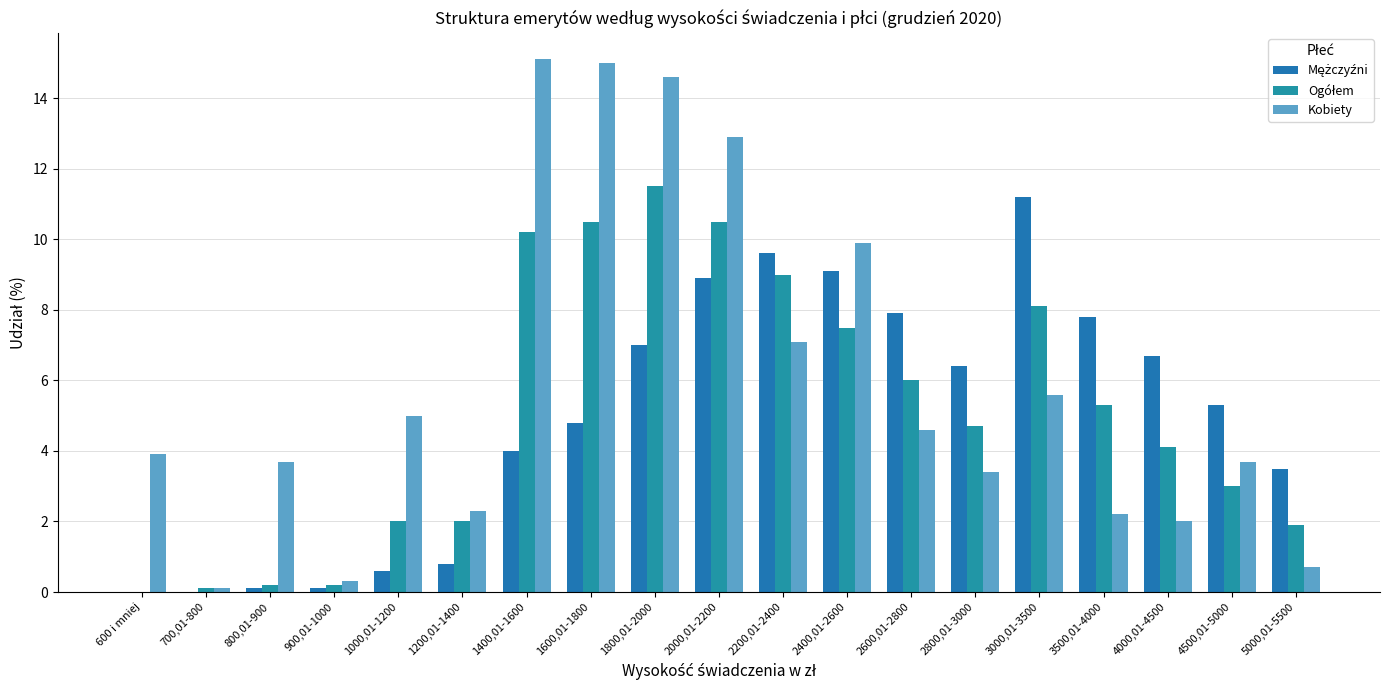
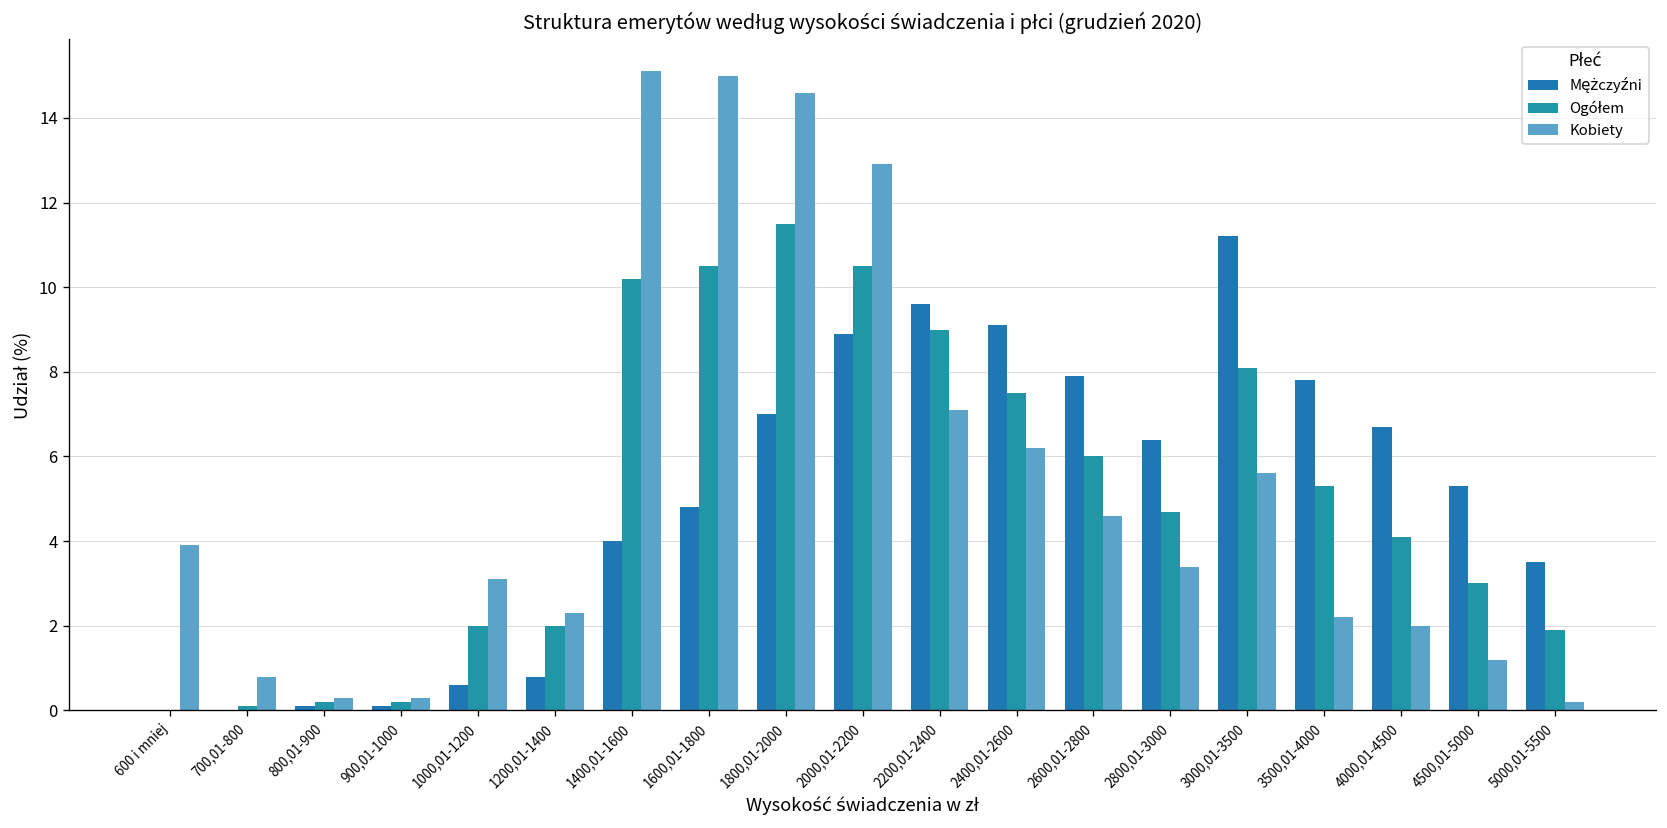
Kobiety, 700,01-800: 0.1 -> 0.8
Kobiety, 800,01-900: 3.7 -> 0.3
Kobiety, 1000,01-1200: 5.0 -> 3.1
Kobiety, 2400,01-2600: 9.9 -> 6.2
Kobiety, 4500,01-5000: 3.7 -> 1.2
Kobiety, 5000,01-5500: 0.7 -> 0.2
